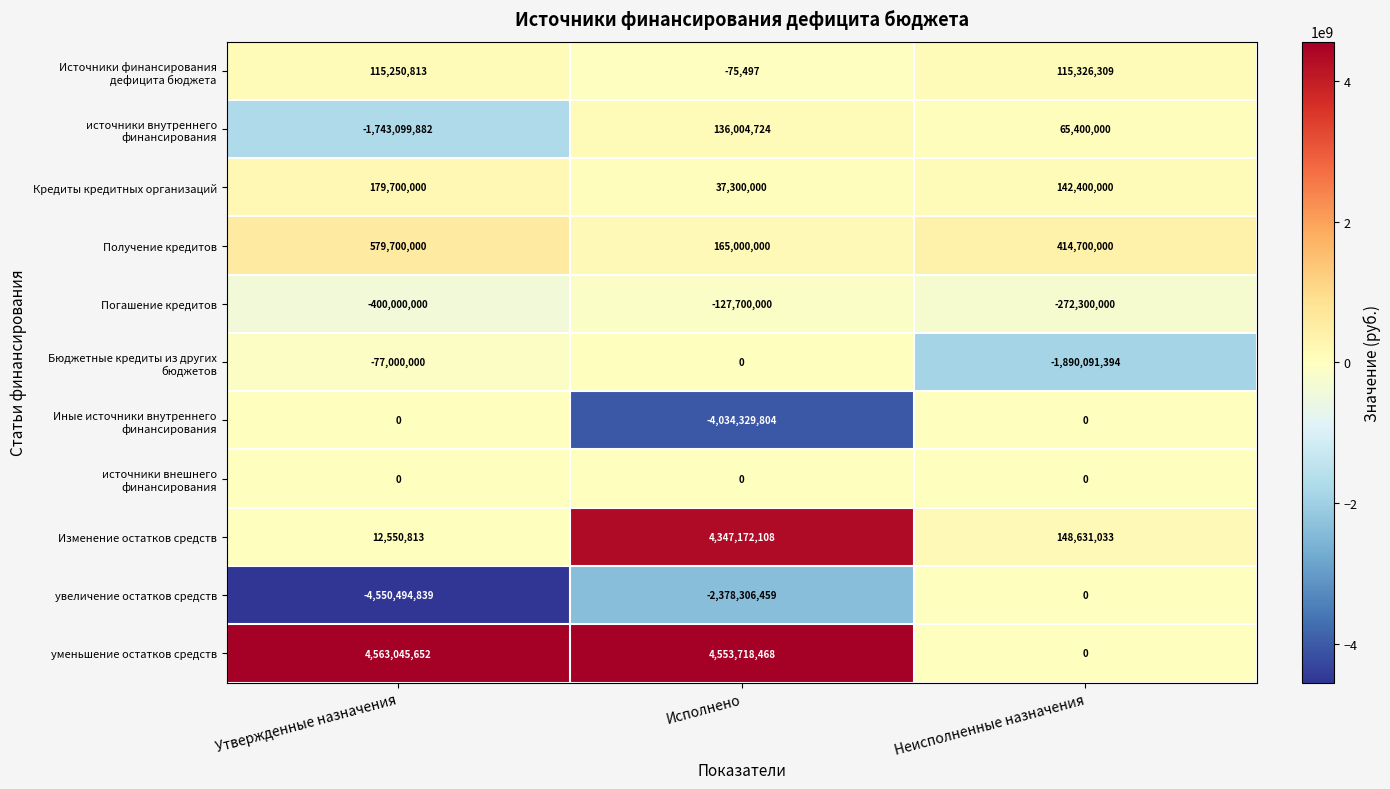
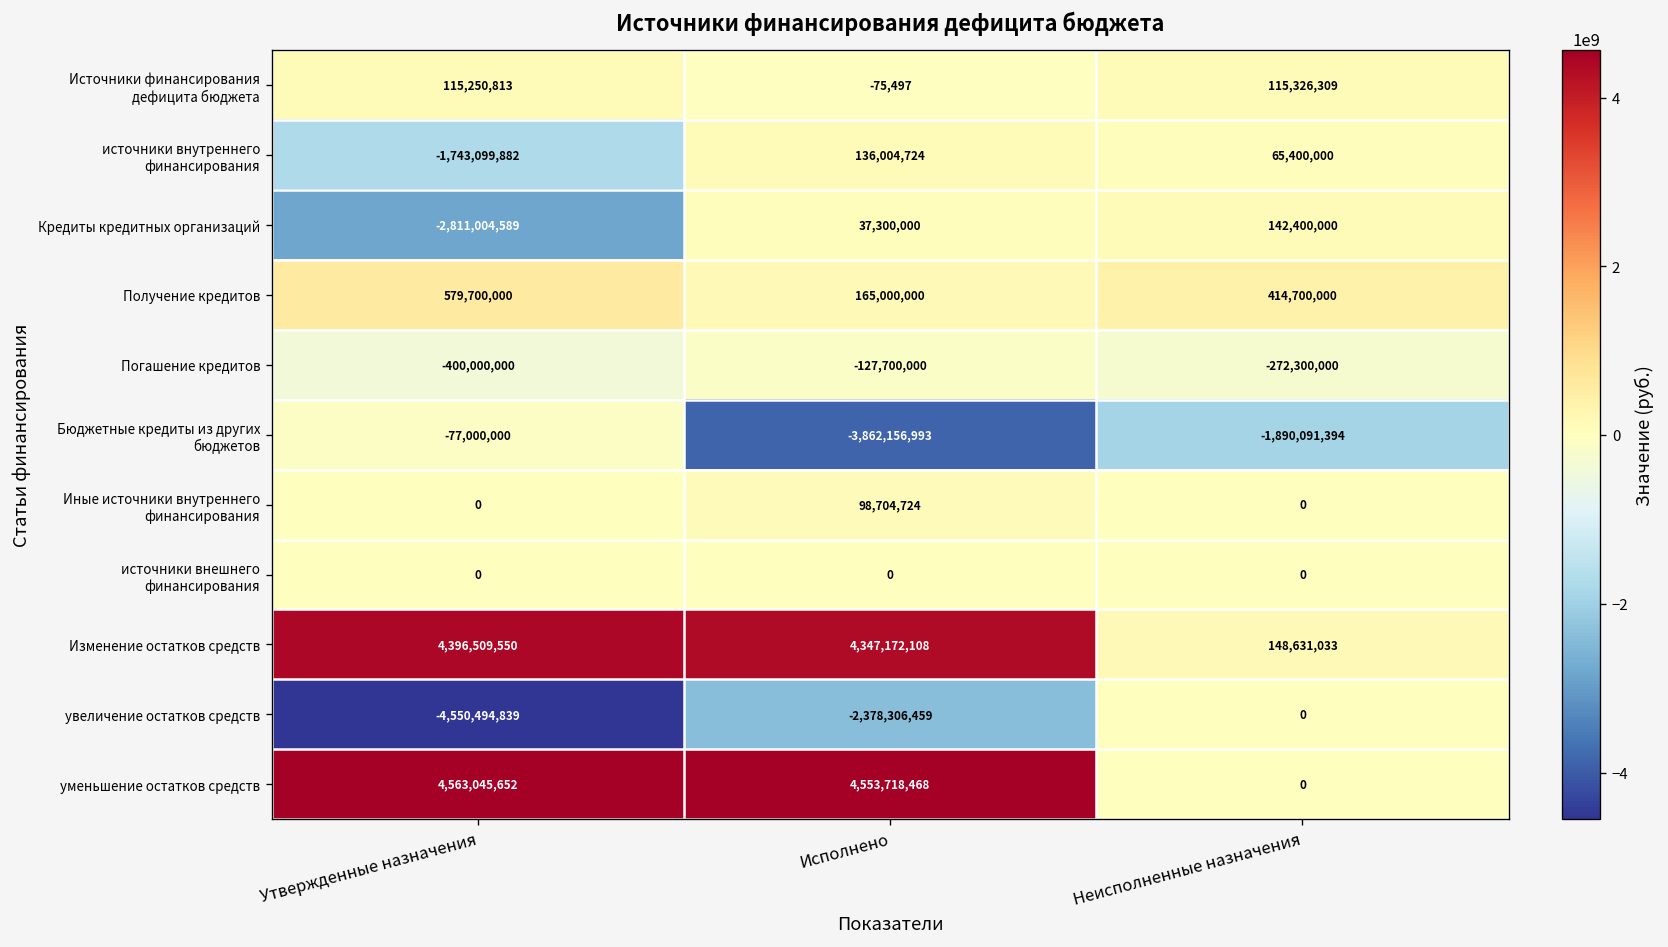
Кредиты кредитных организаций, Утвержденные назначения: 179,700,000 -> -2,811,004,589
Бюджетные кредиты из других бюджетов, Исполнено: 0 -> -3,862,156,993
Иные источники внутреннего финансирования, Исполнено: -4,034,329,804 -> 98,704,724
Изменение остатков средств, Утвержденные назначения: 12,550,813 -> 4,396,509,550
